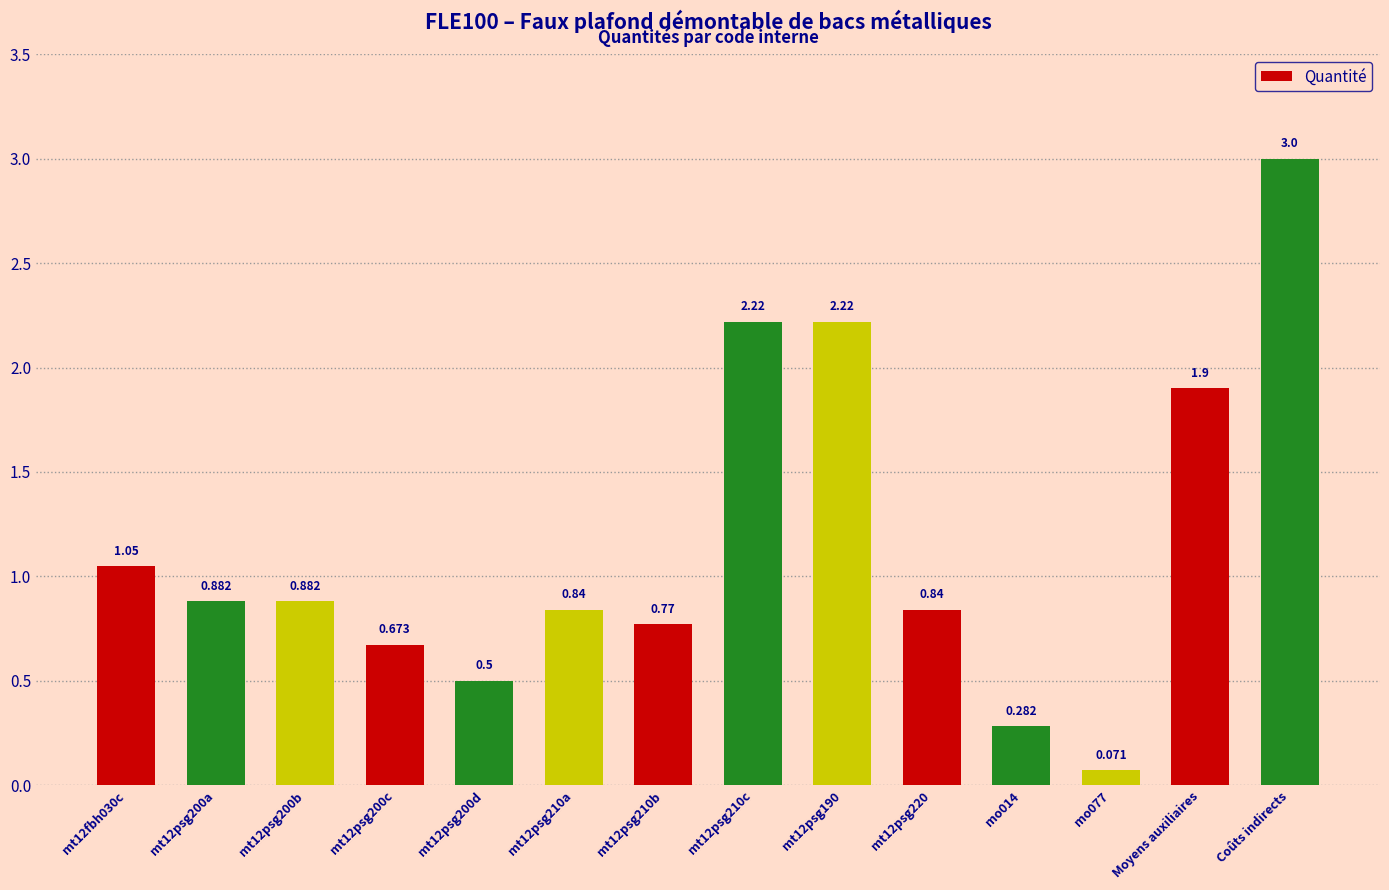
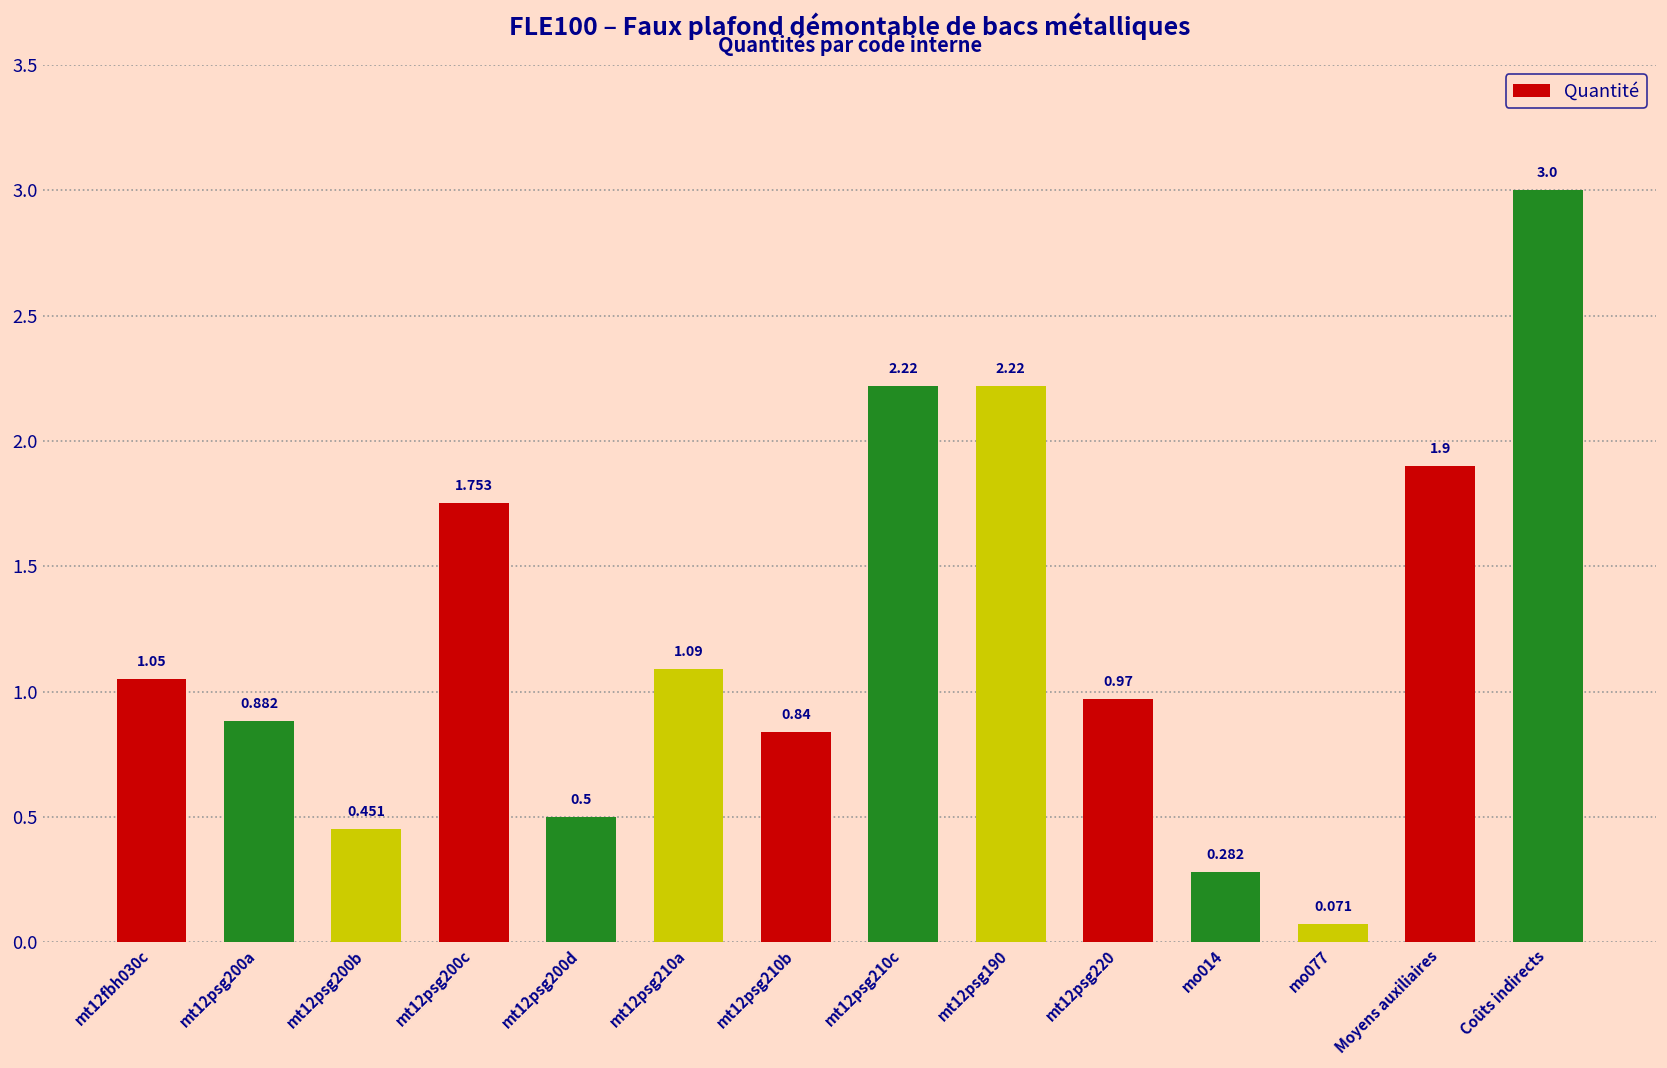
mt12psg200b: 0.882 -> 0.451
mt12psg200c: 0.673 -> 1.753
mt12psg210a: 0.84 -> 1.09
mt12psg210b: 0.77 -> 0.84
mt12psg220: 0.84 -> 0.97
